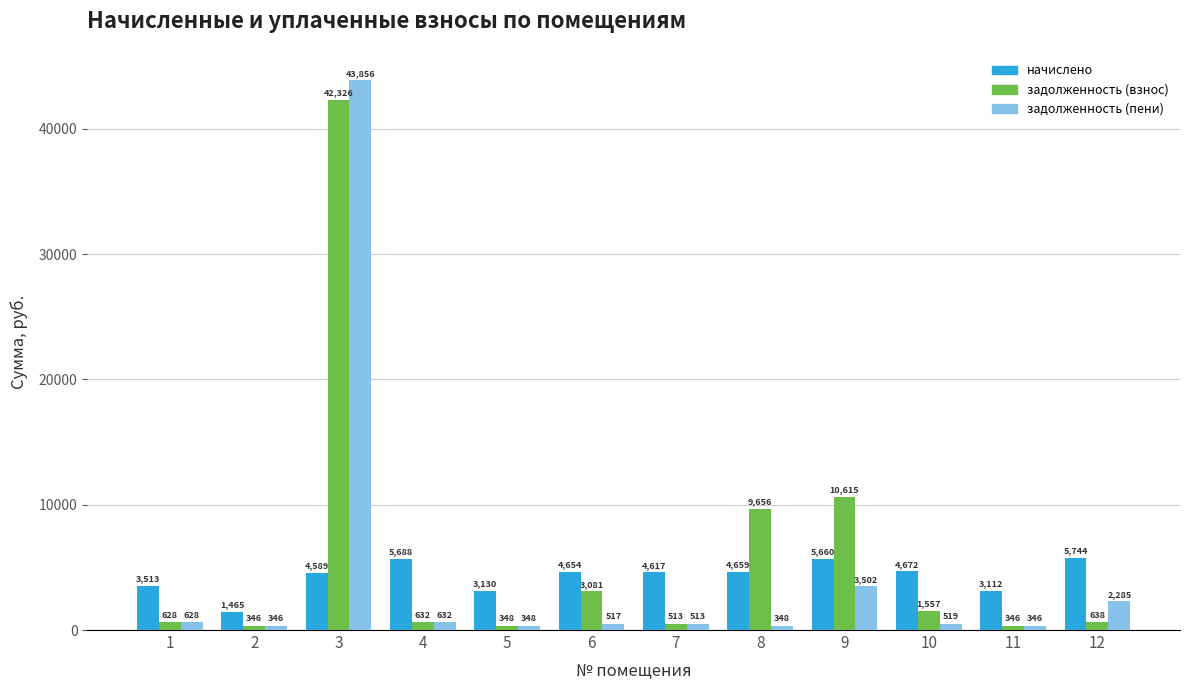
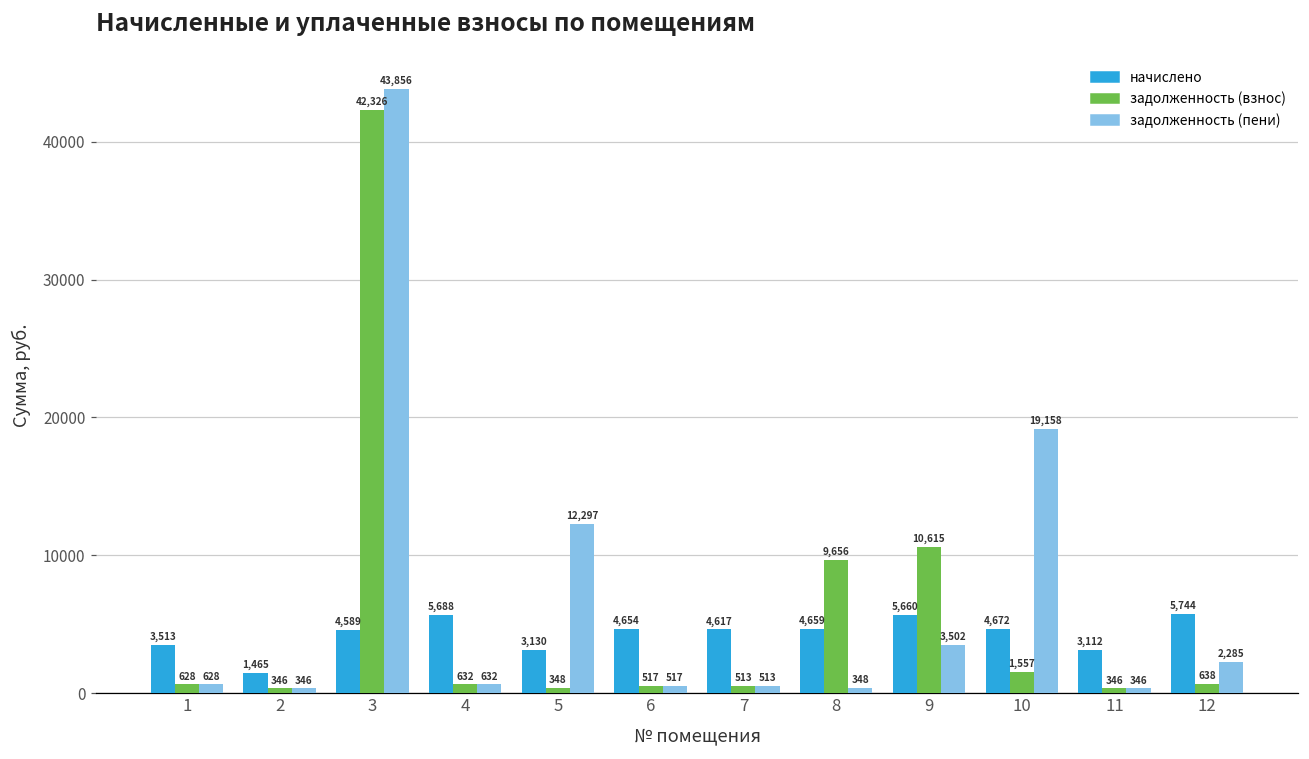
задолженность (пени), 5: 348 -> 12,297
задолженность (взнос), 6: 3,081 -> 517
задолженность (пени), 10: 519 -> 19,158
